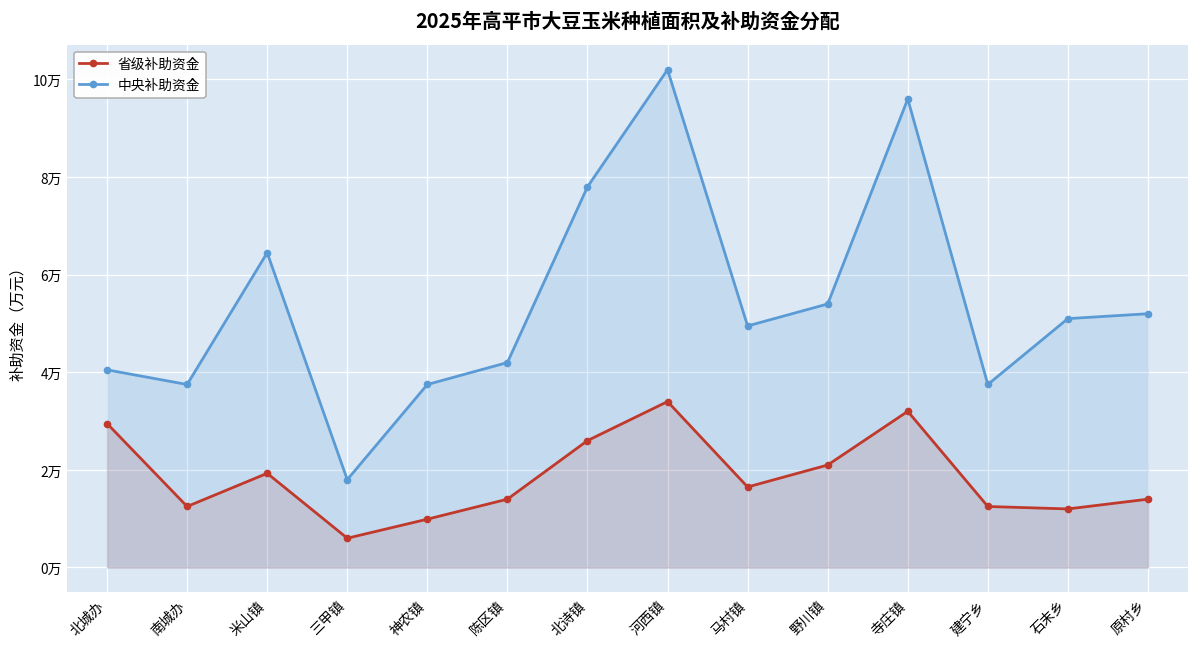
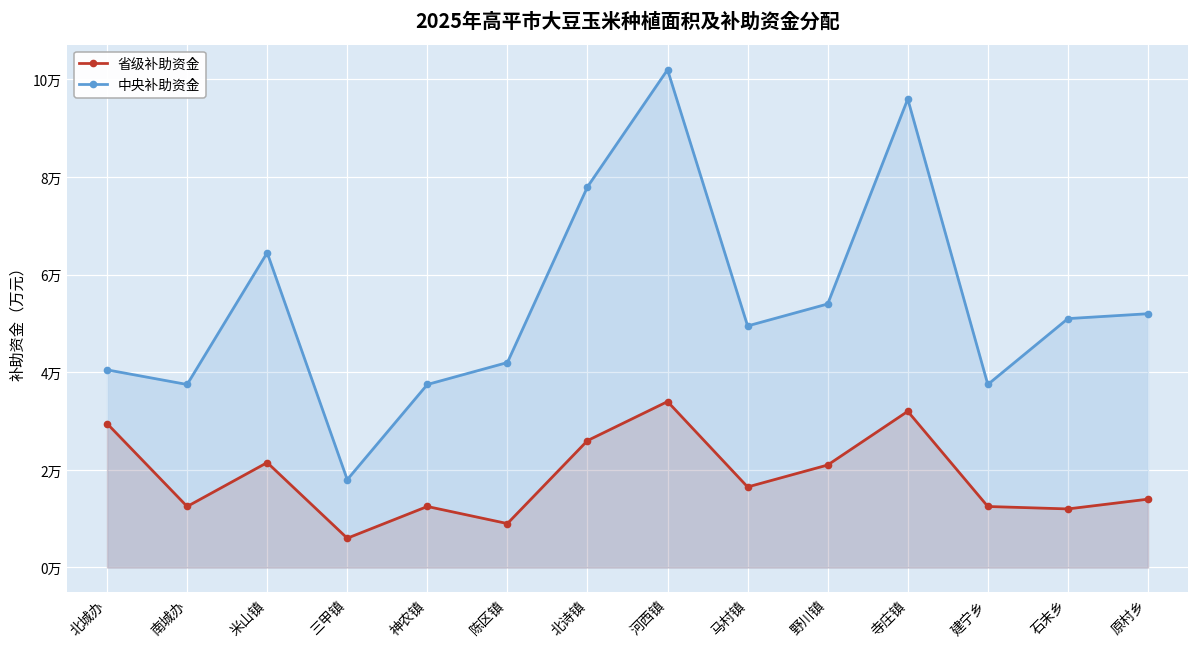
省级补助资金, 米山镇: 1.9万 -> 2.2万
省级补助资金, 神农镇: 1.0万 -> 1.3万
省级补助资金, 陈区镇: 1.4万 -> 0.9万
